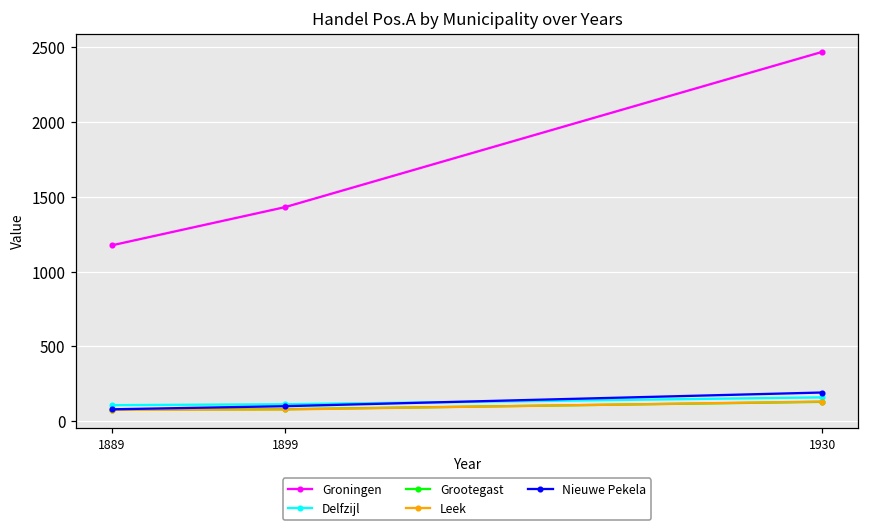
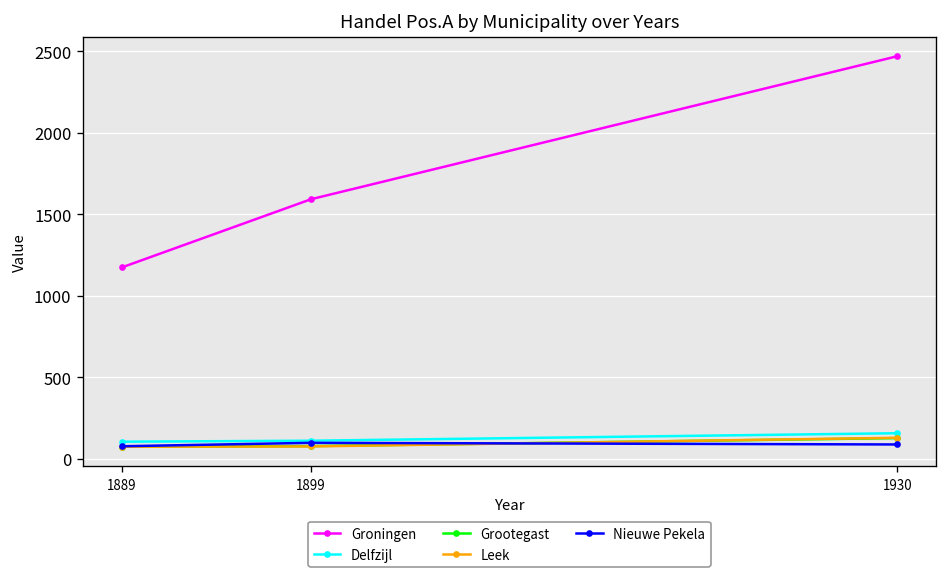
Groningen, 1899: 1430 -> 1590
Nieuwe Pekela, 1930: 190 -> 90
